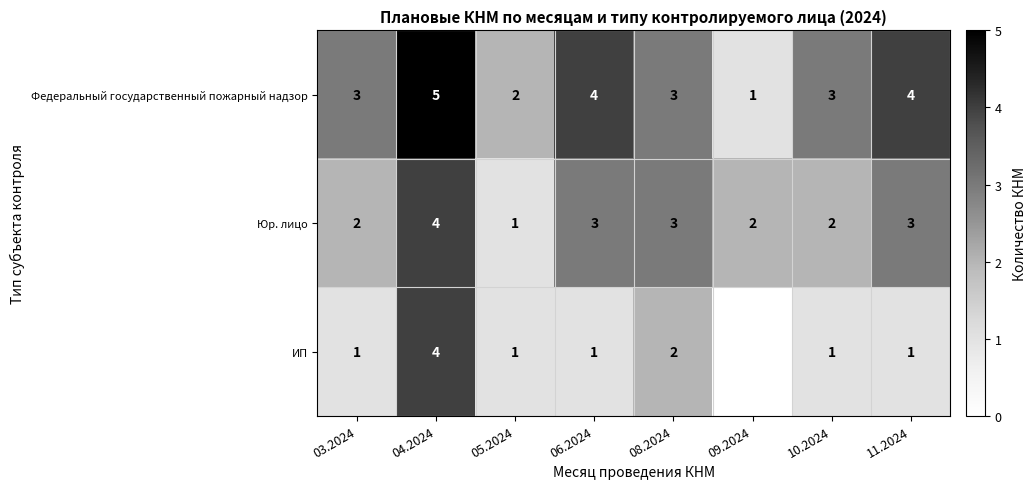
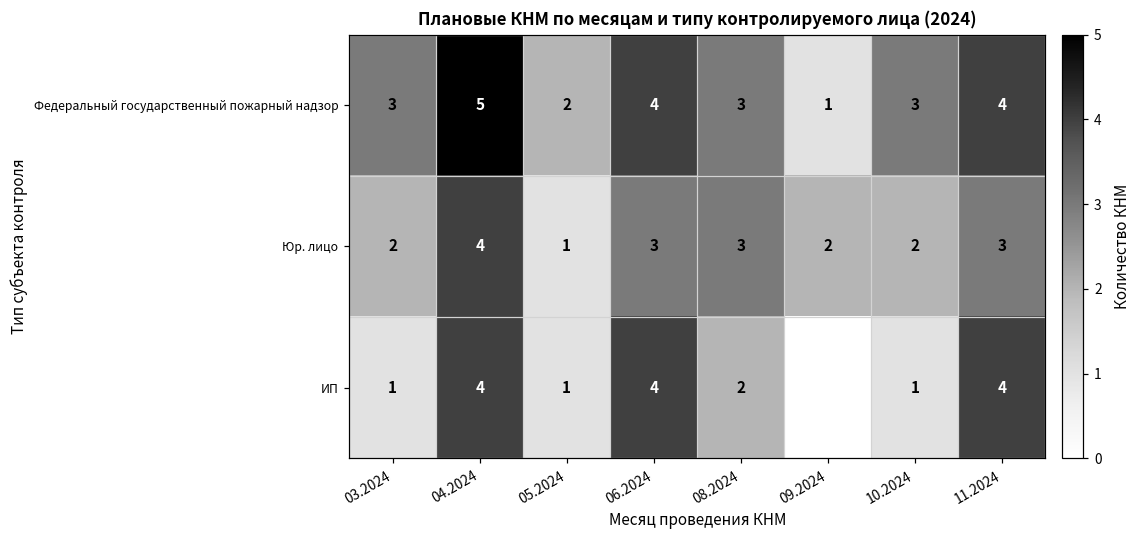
ИП, 06.2024: 1 -> 4
ИП, 11.2024: 1 -> 4
